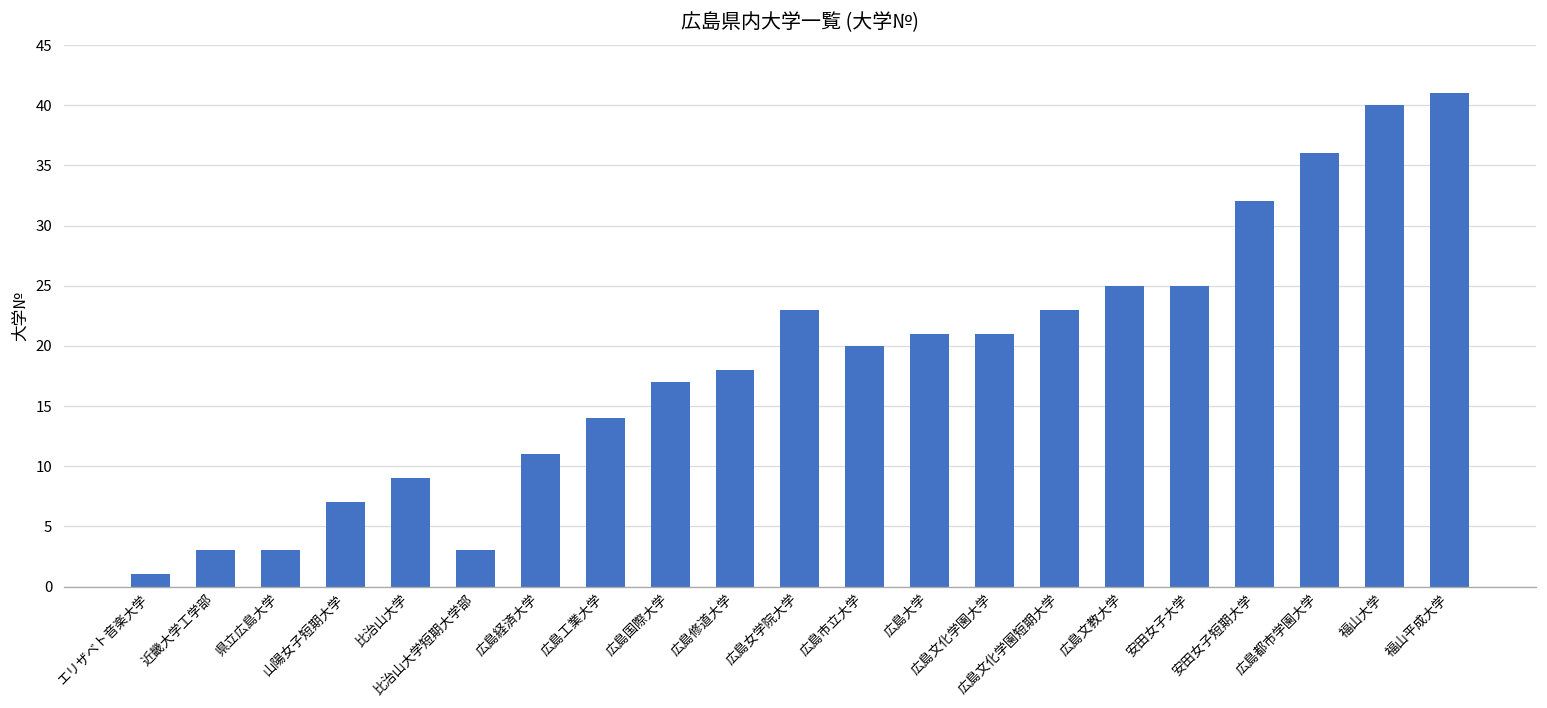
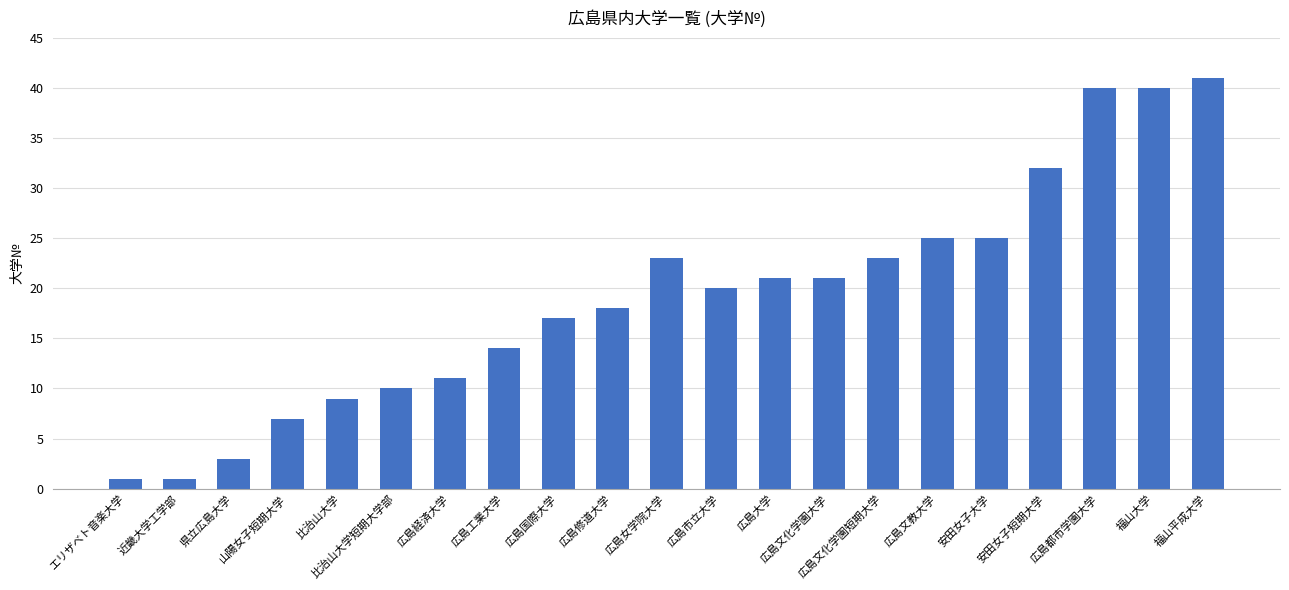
近畿大学工学部: 3 -> 1
比治山大学短期大学部: 3 -> 10
広島都市学園大学: 36 -> 40
